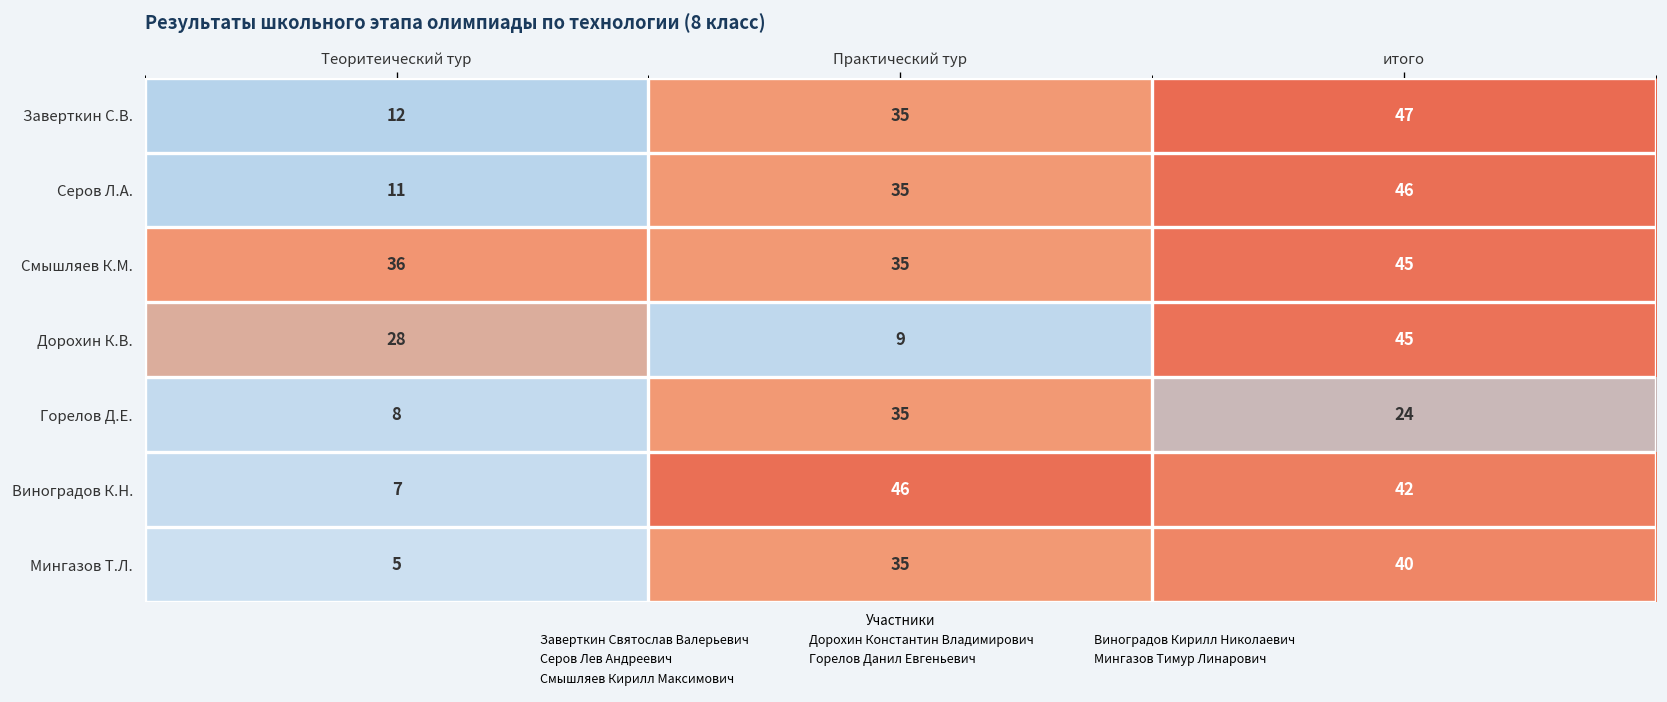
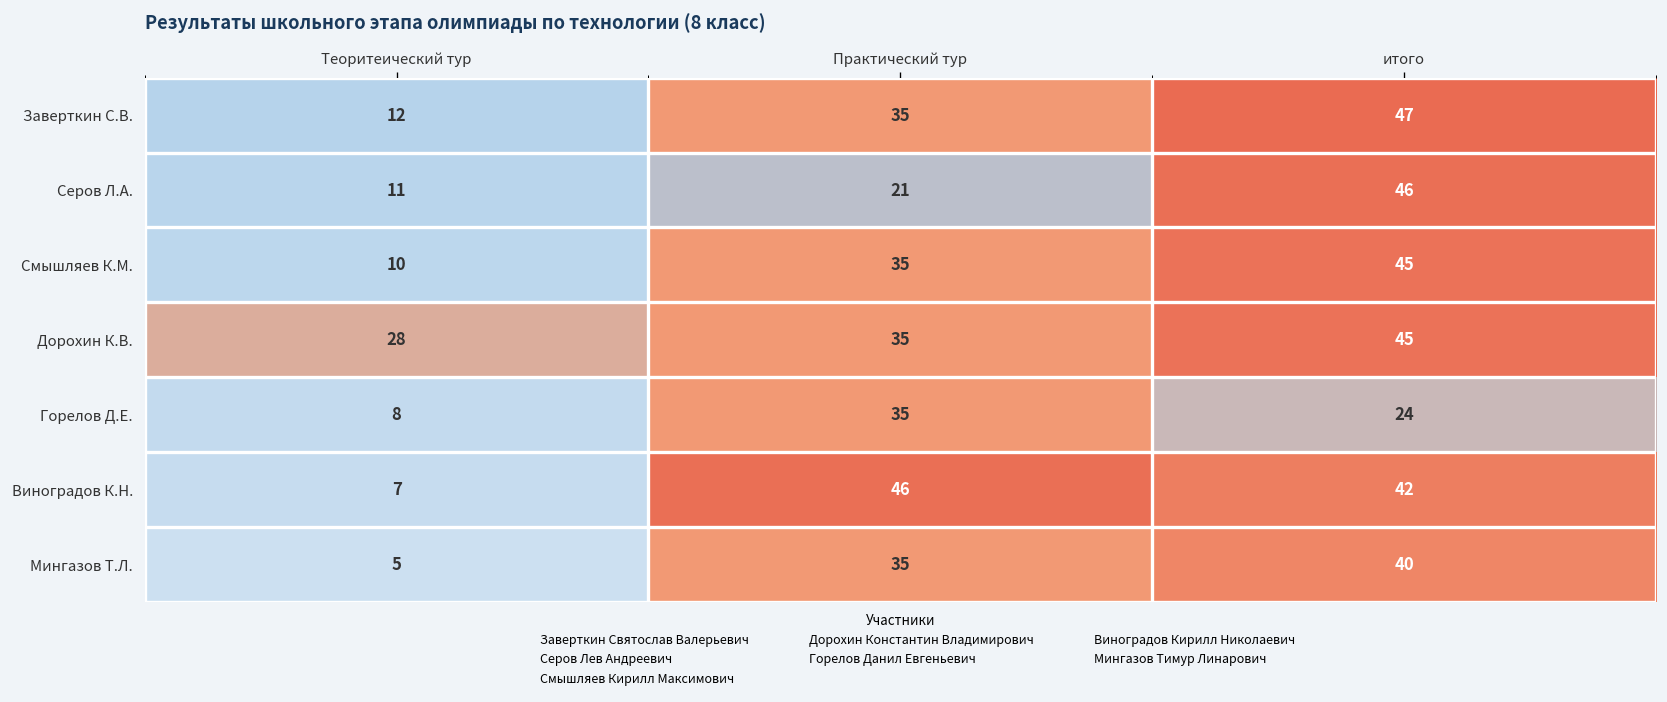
Серов Л.А., Практический тур: 35 -> 21
Смышляев К.М., Теоритеический тур: 36 -> 10
Дорохин К.В., Практический тур: 9 -> 35
